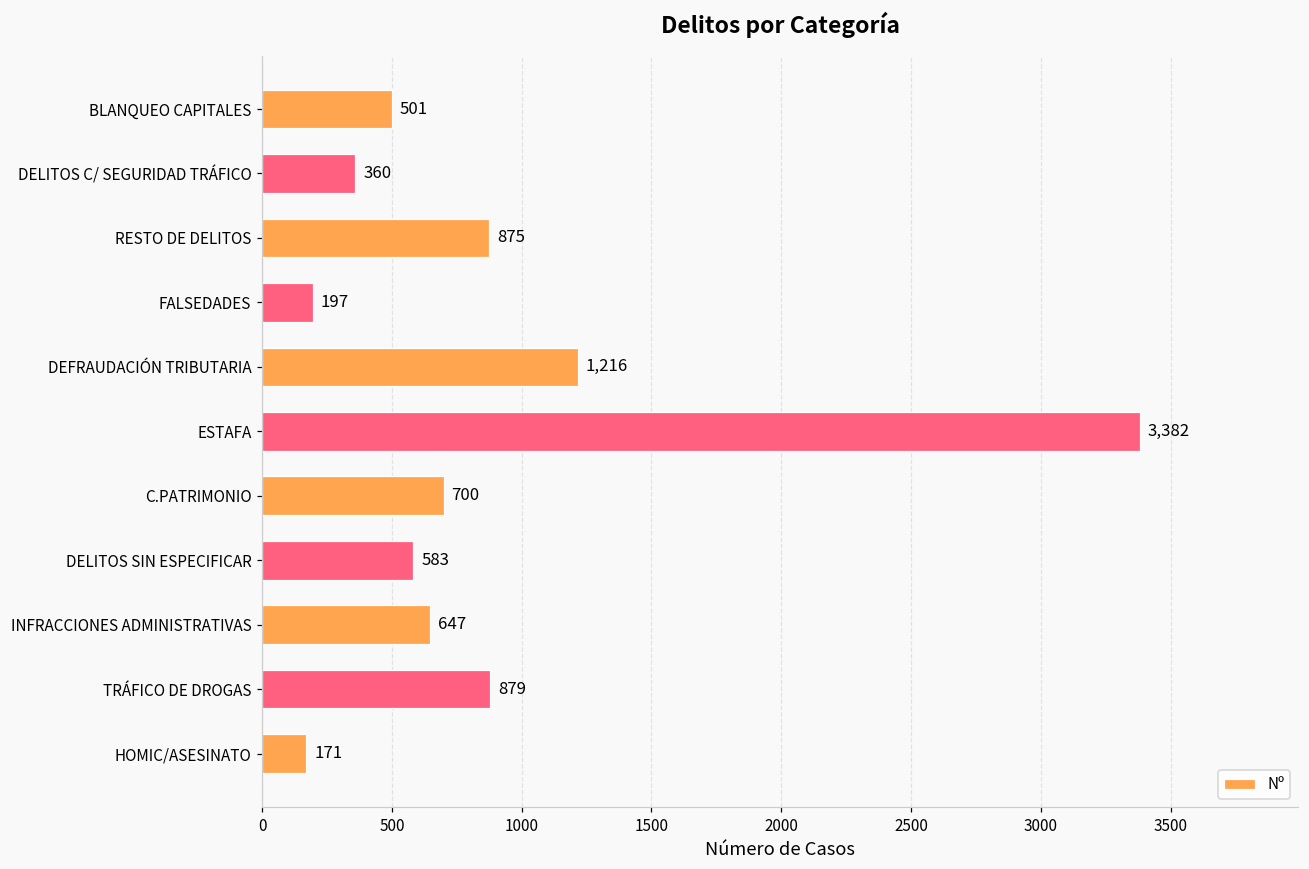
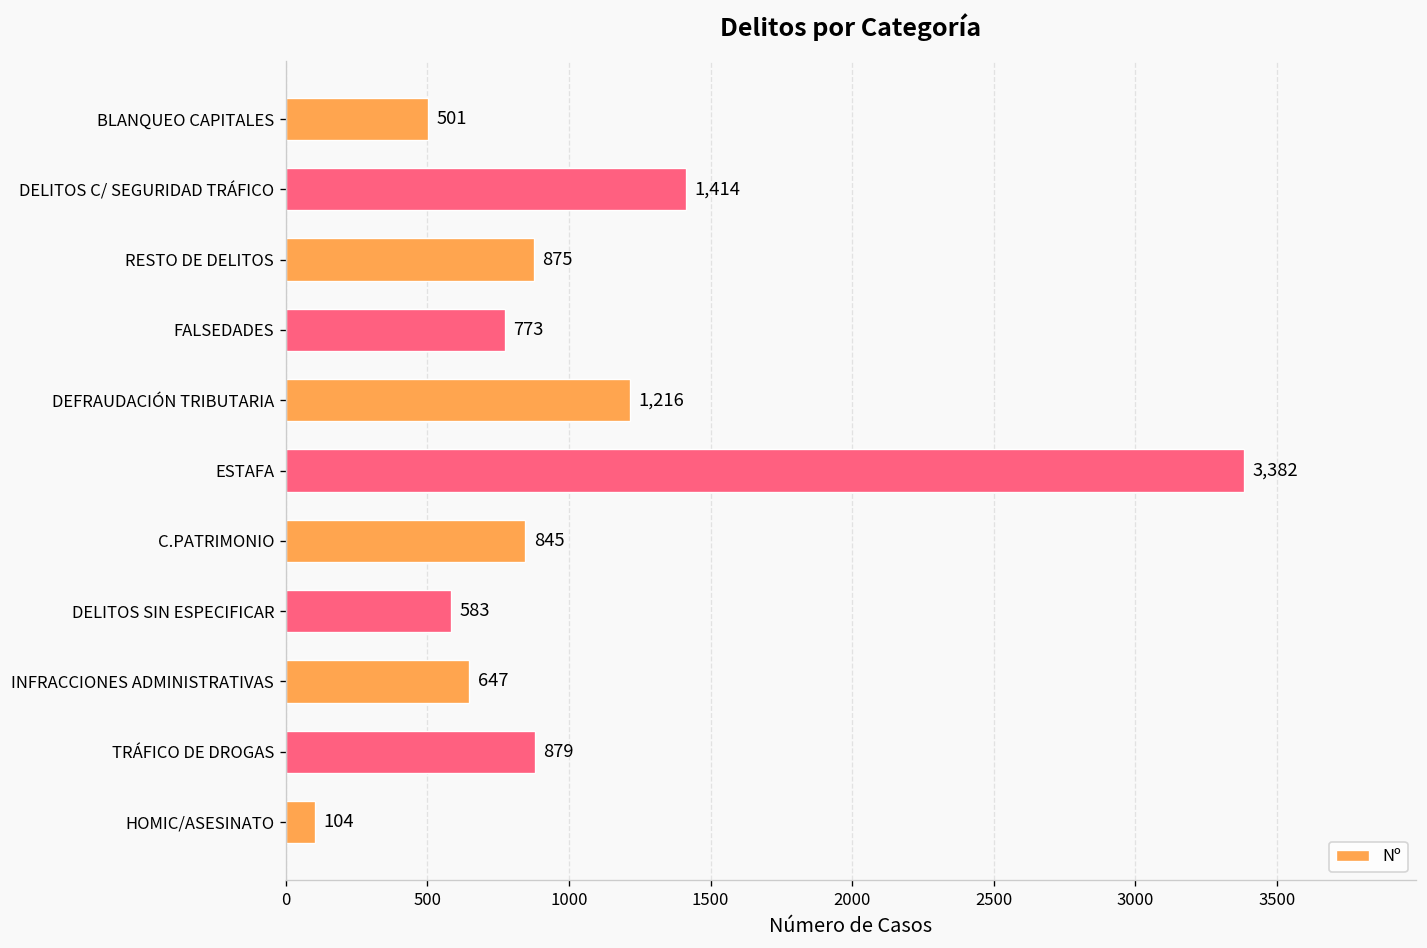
DELITOS C/ SEGURIDAD TRÁFICO: 360 -> 1,414
FALSEDADES: 197 -> 773
C.PATRIMONIO: 700 -> 845
HOMIC/ASESINATO: 171 -> 104
